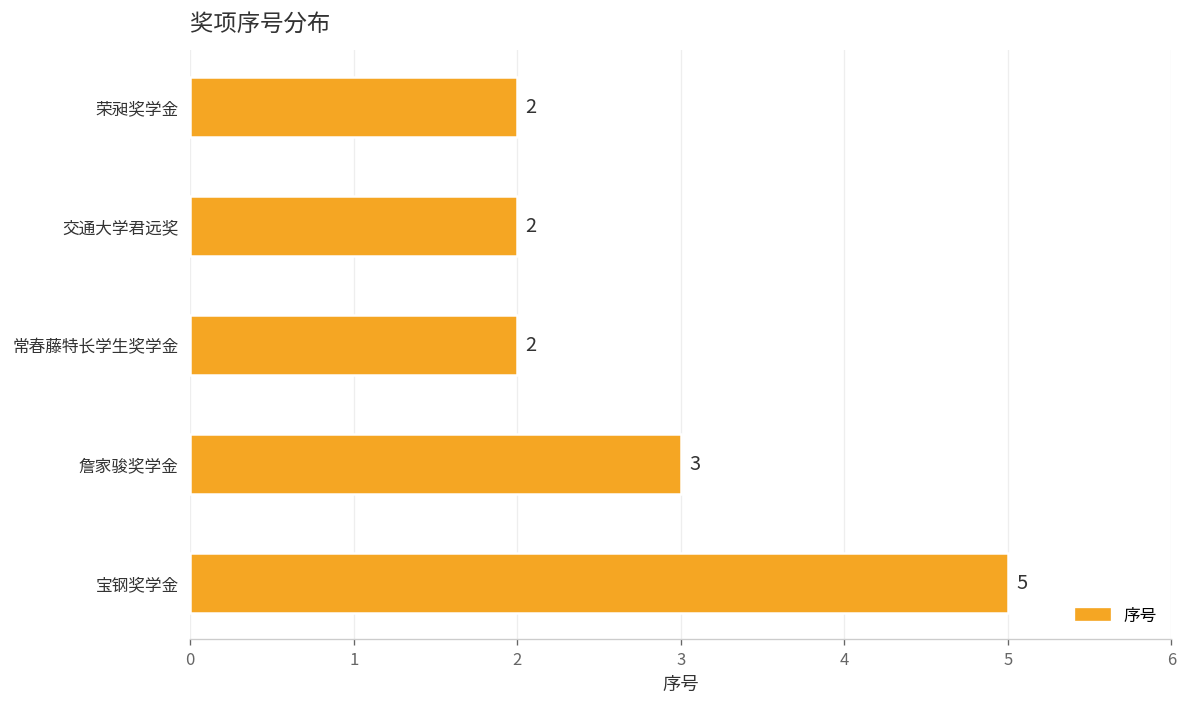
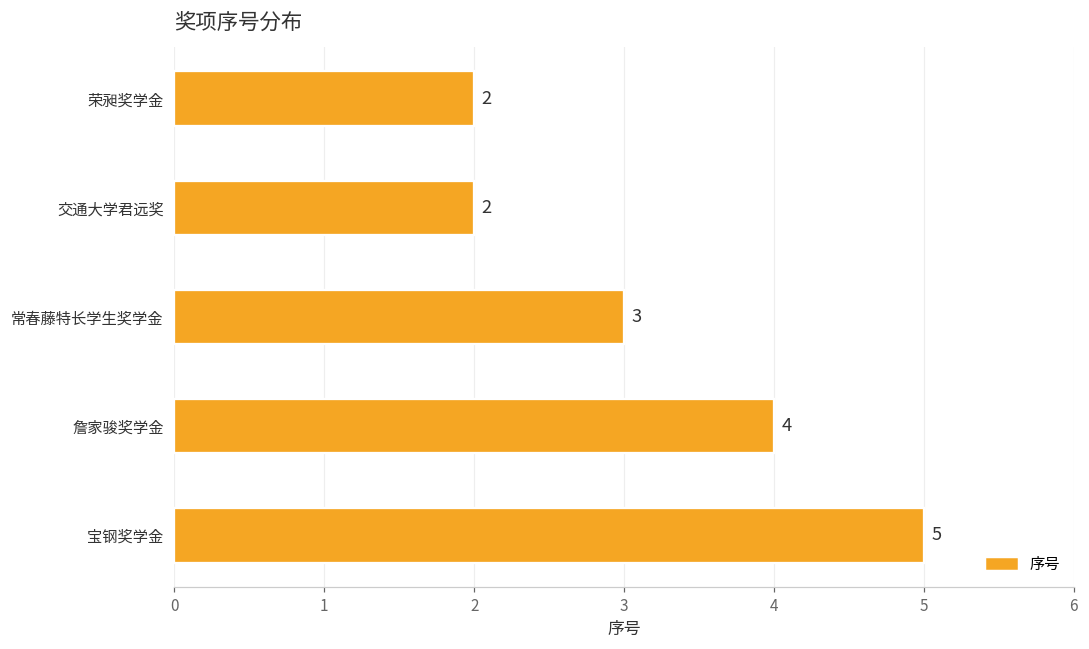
常春藤特长学生奖学金: 2 -> 3
詹家骏奖学金: 3 -> 4
